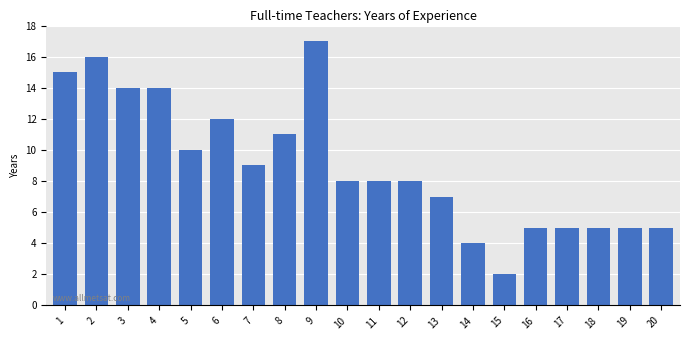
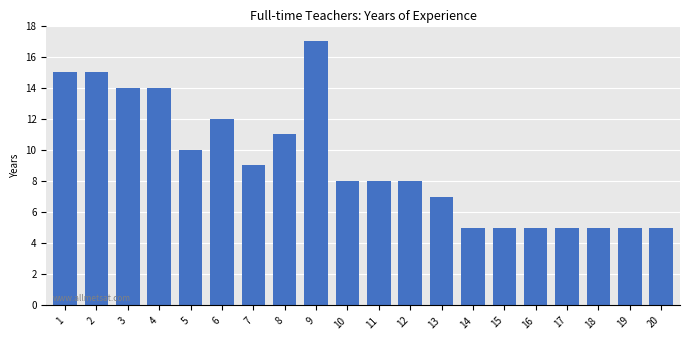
2: 16 -> 15
14: 4 -> 5
15: 2 -> 5
